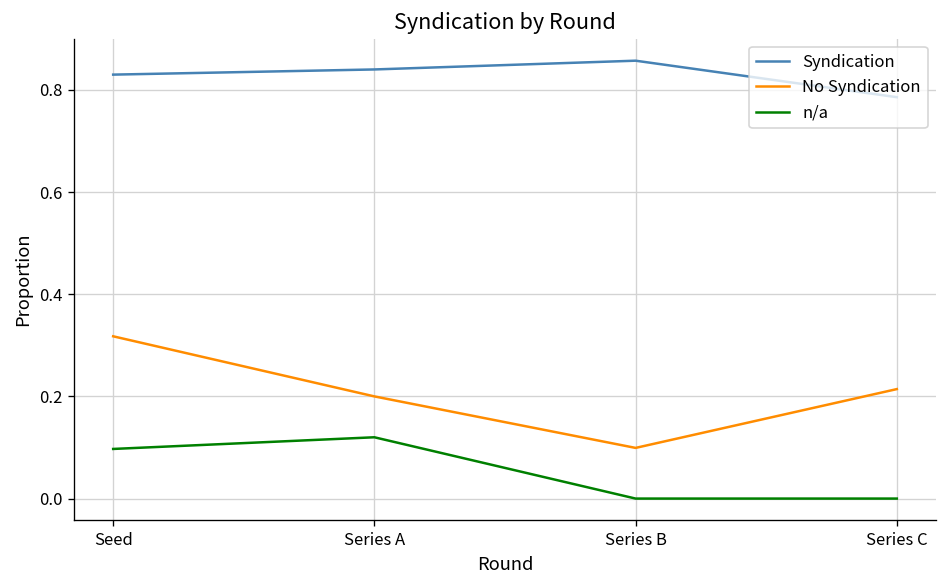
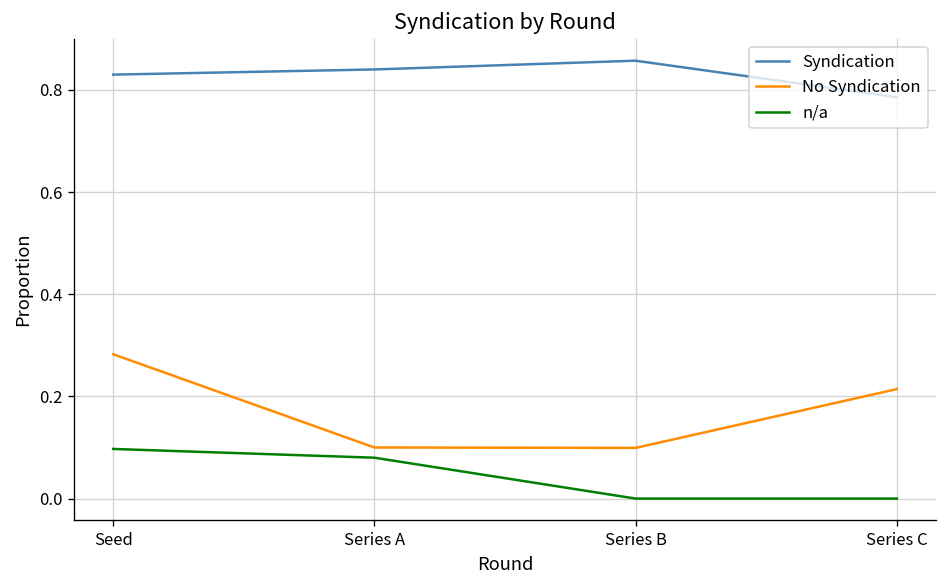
No Syndication, Seed: 0.32 -> 0.28
No Syndication, Series A: 0.2 -> 0.1
n/a, Series A: 0.12 -> 0.08
